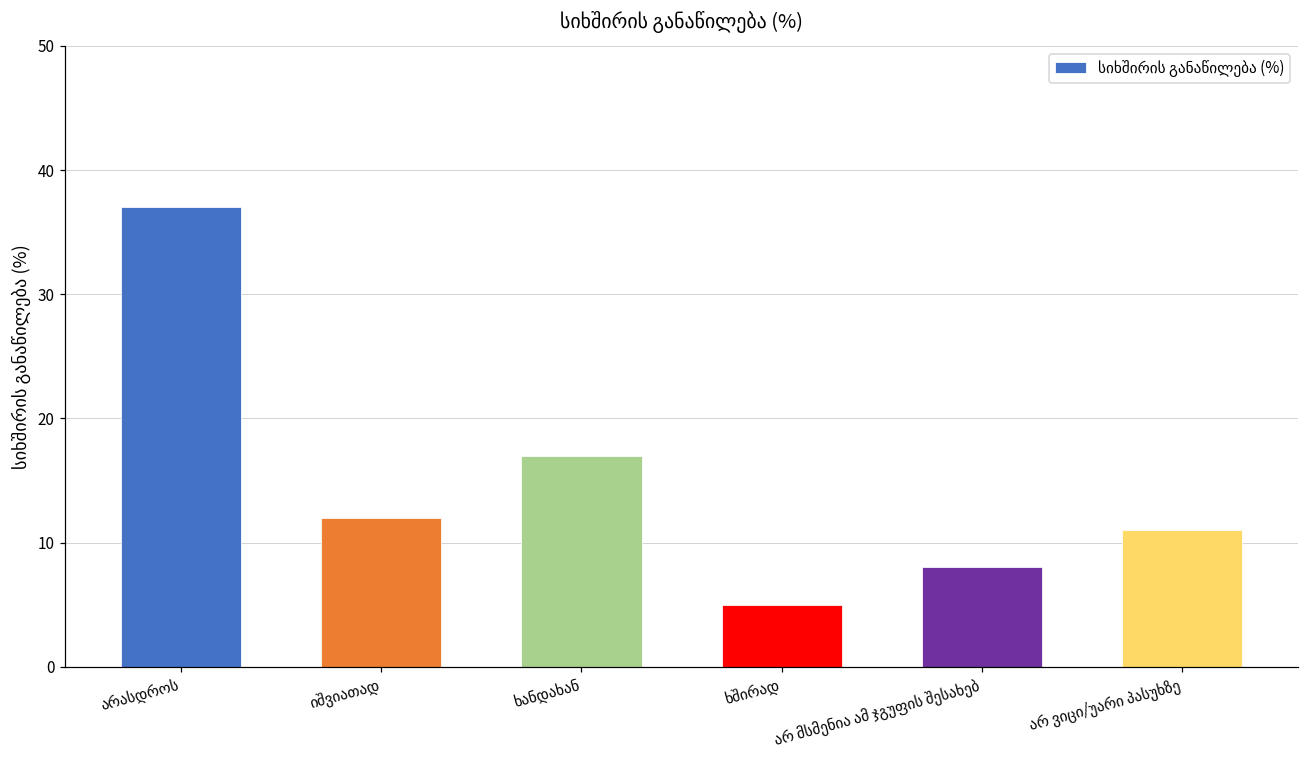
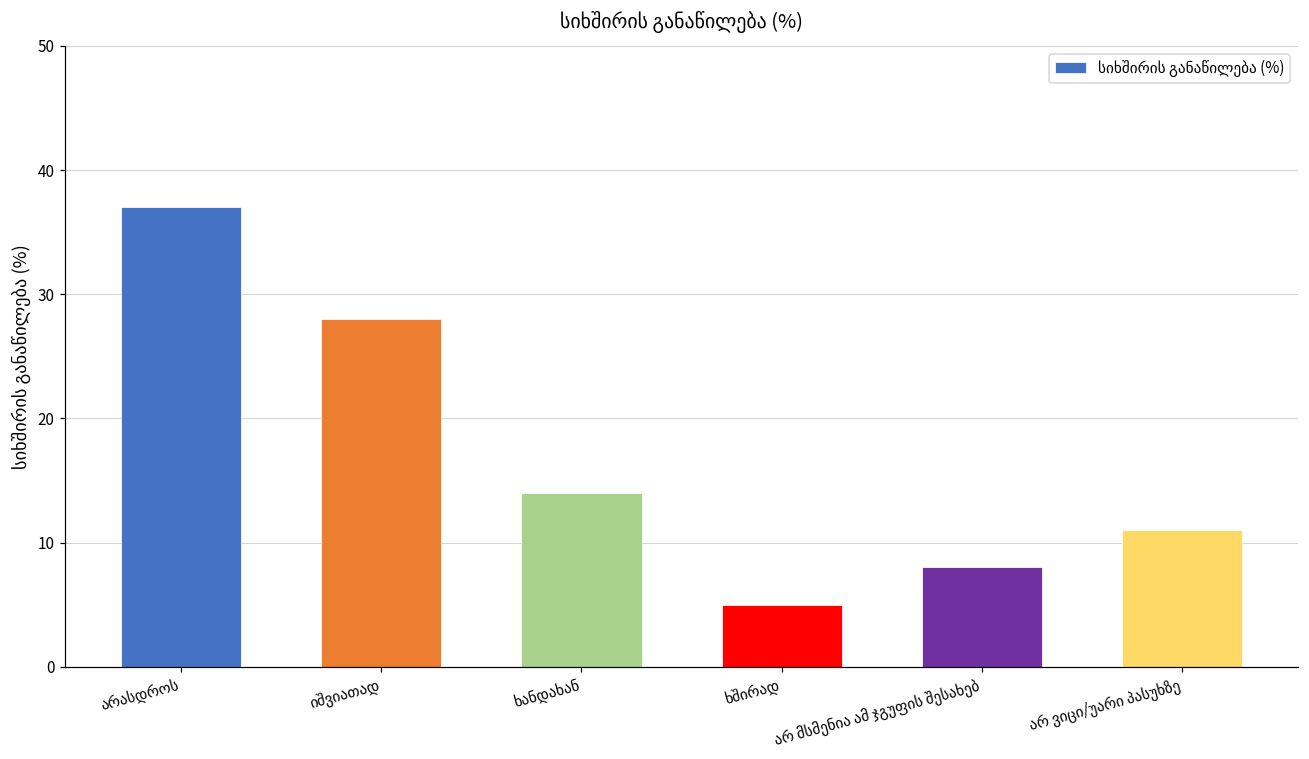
იშვიათად: 12 -> 28
ხანდახან: 17 -> 14
